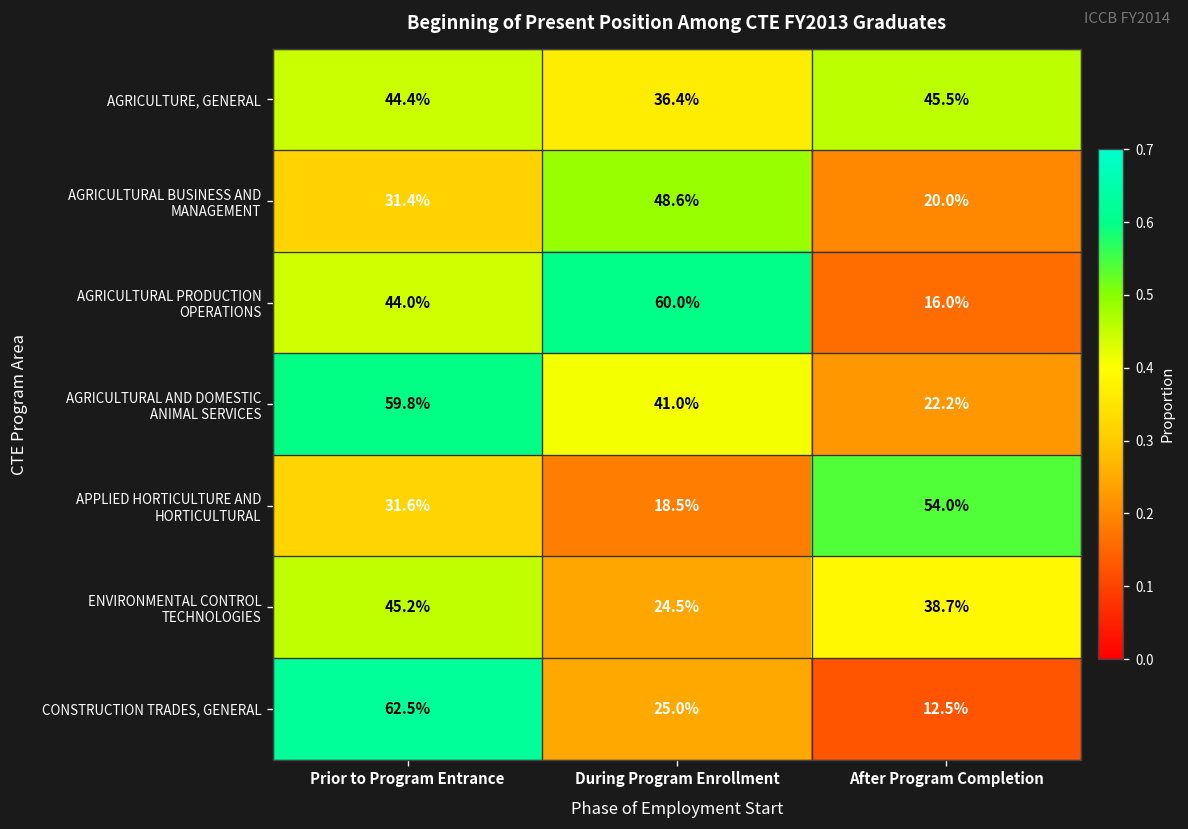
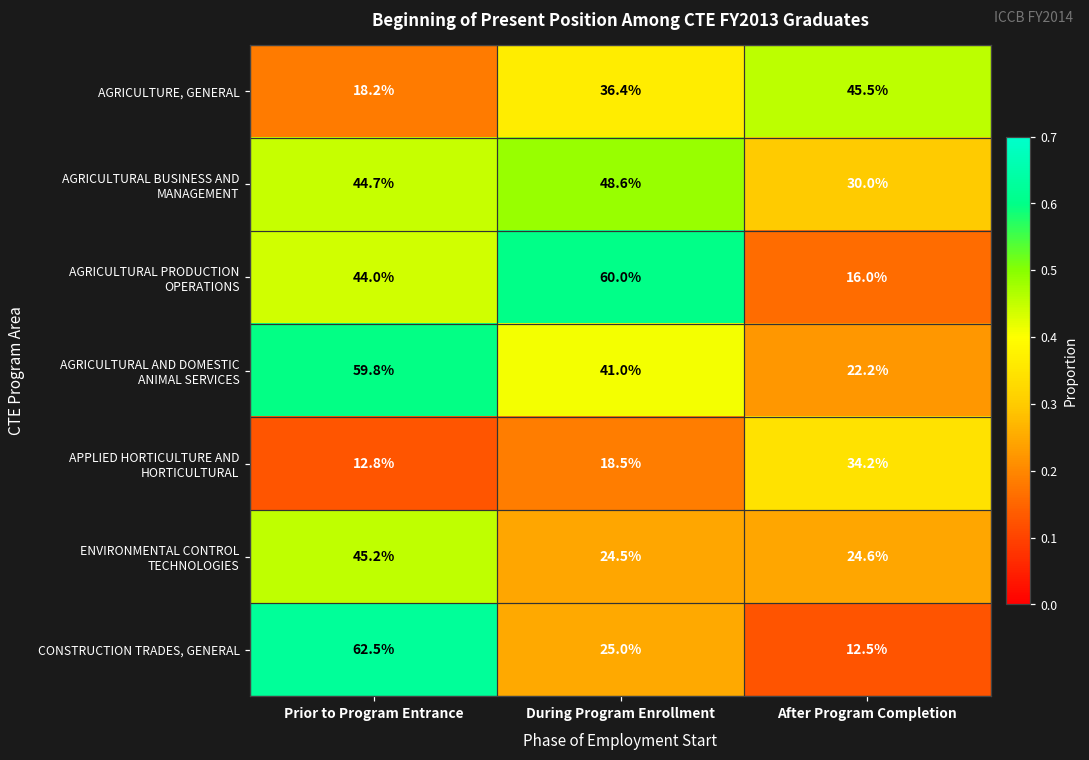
AGRICULTURE, GENERAL, Prior to Program Entrance: 44.4% -> 18.2%
AGRICULTURAL BUSINESS AND MANAGEMENT, Prior to Program Entrance: 31.4% -> 44.7%
AGRICULTURAL BUSINESS AND MANAGEMENT, After Program Completion: 20.0% -> 30.0%
APPLIED HORTICULTURE AND HORTICULTURAL, Prior to Program Entrance: 31.6% -> 12.8%
APPLIED HORTICULTURE AND HORTICULTURAL, After Program Completion: 54.0% -> 34.2%
ENVIRONMENTAL CONTROL TECHNOLOGIES, After Program Completion: 38.7% -> 24.6%
